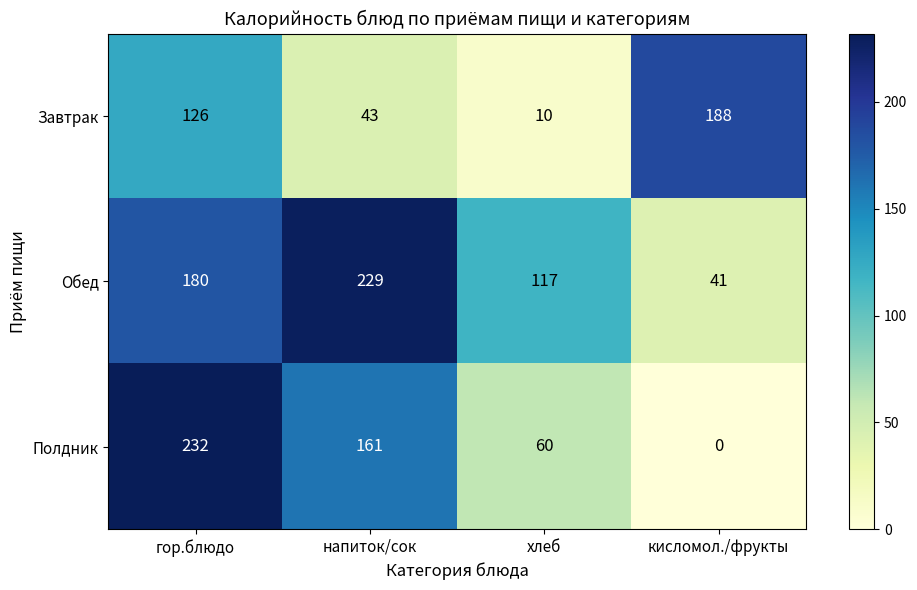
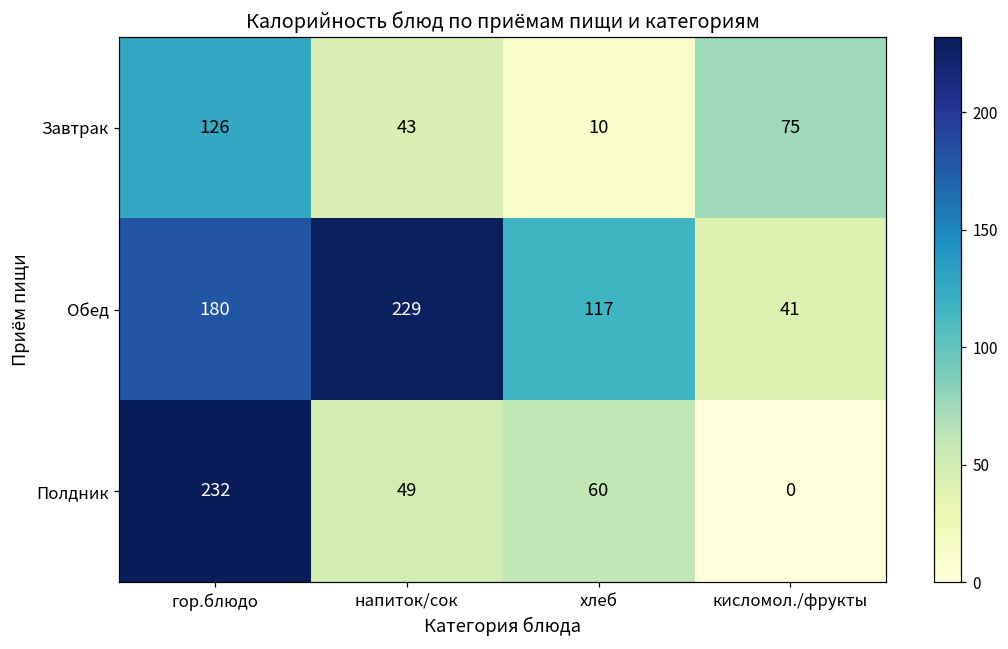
Завтрак, кисломол./фрукты: 188 -> 75
Полдник, напиток/сок: 161 -> 49
